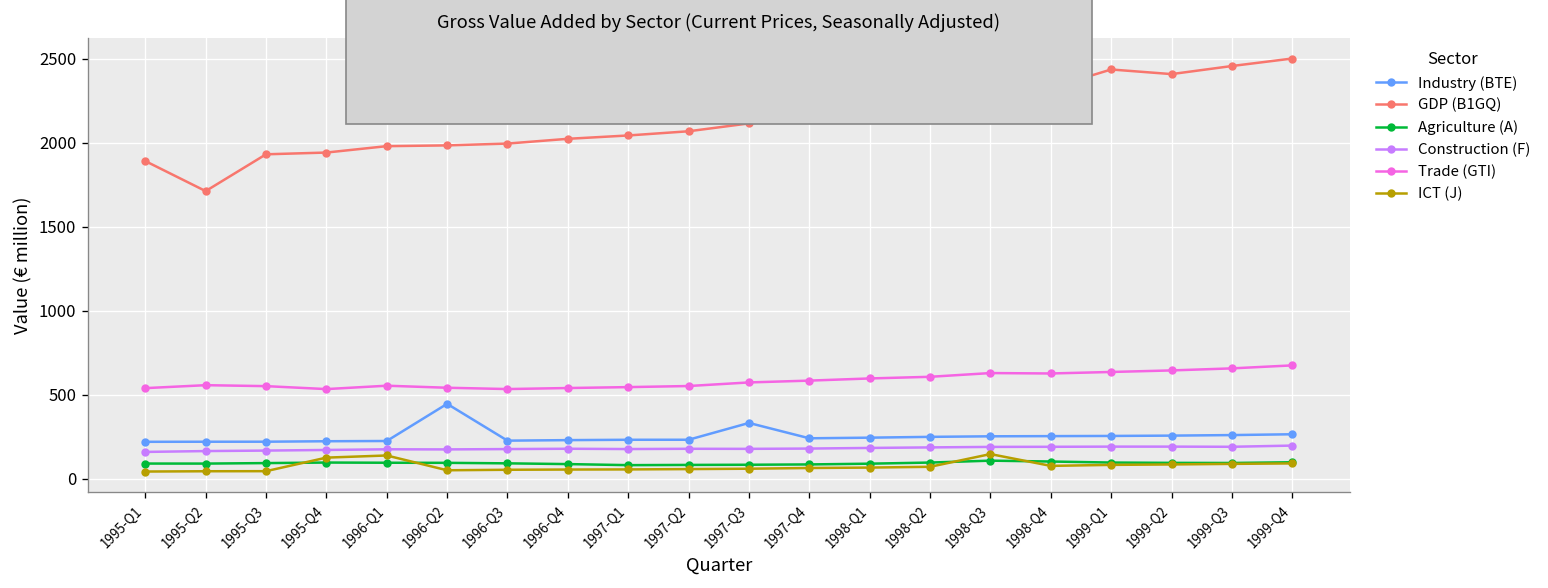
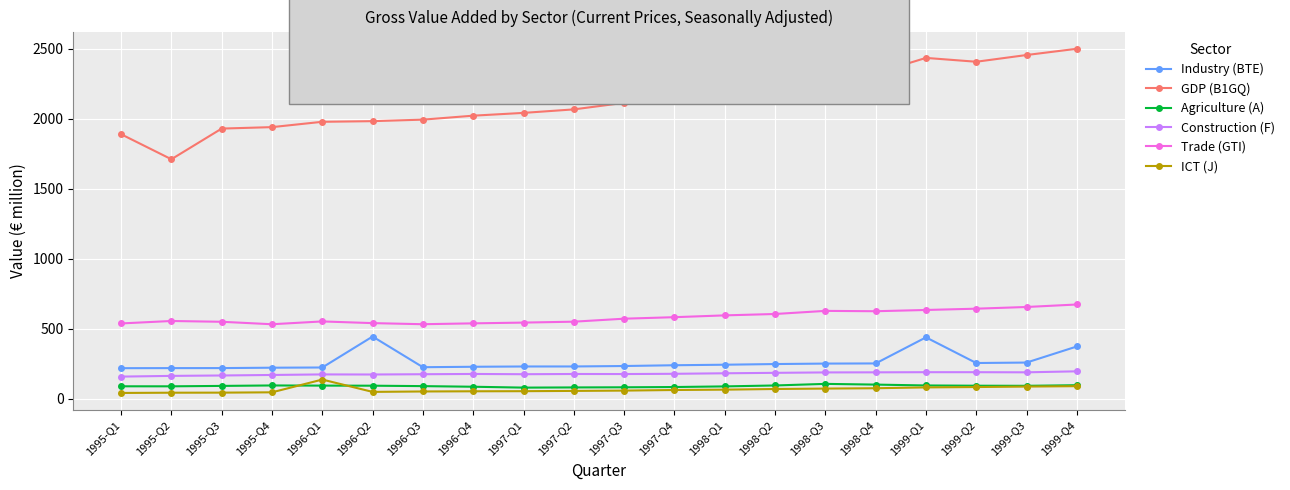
ICT (J), 1995-Q4: 120 -> 50
Industry (BTE), 1997-Q3: 330 -> 230
ICT (J), 1998-Q3: 150 -> 70
Industry (BTE), 1999-Q1: 250 -> 440
Industry (BTE), 1999-Q4: 260 -> 370
